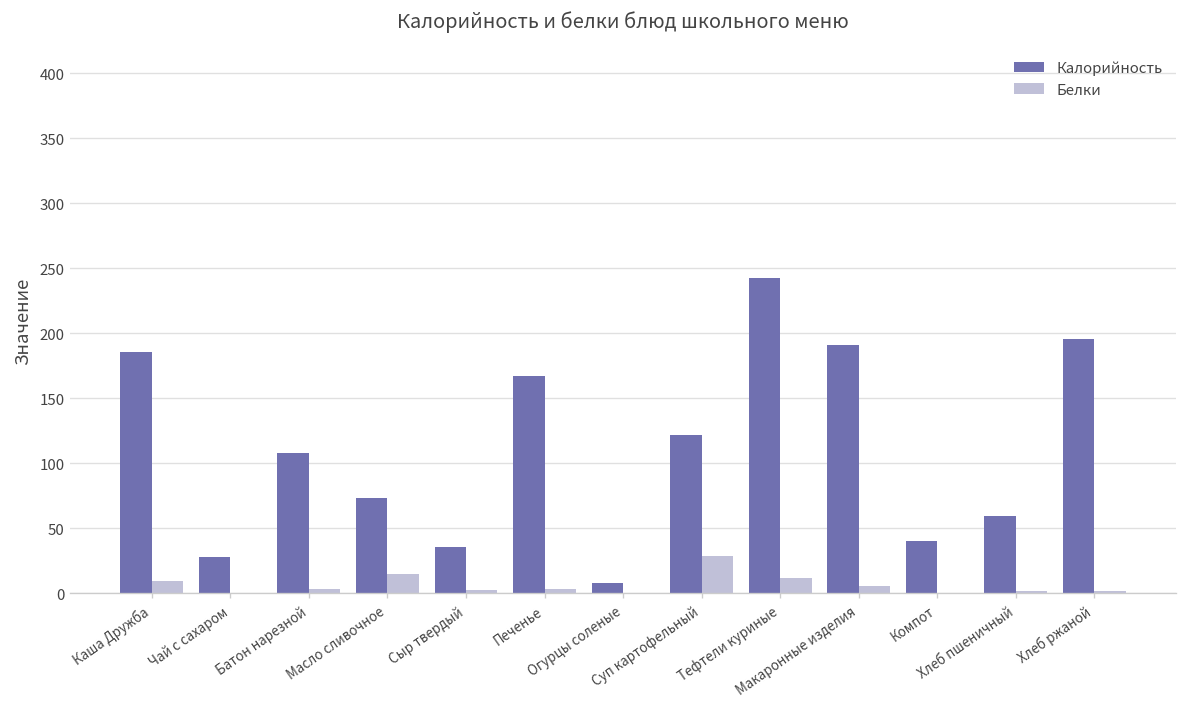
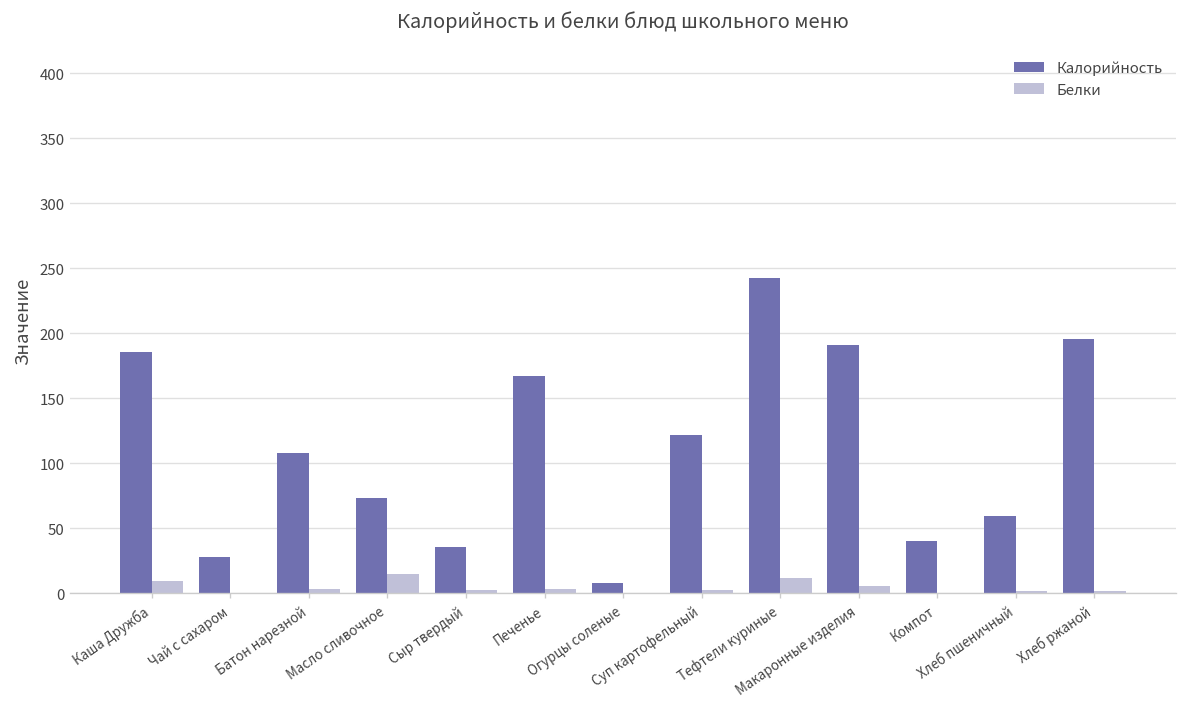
Белки, Суп картофельный: 29 -> 2
